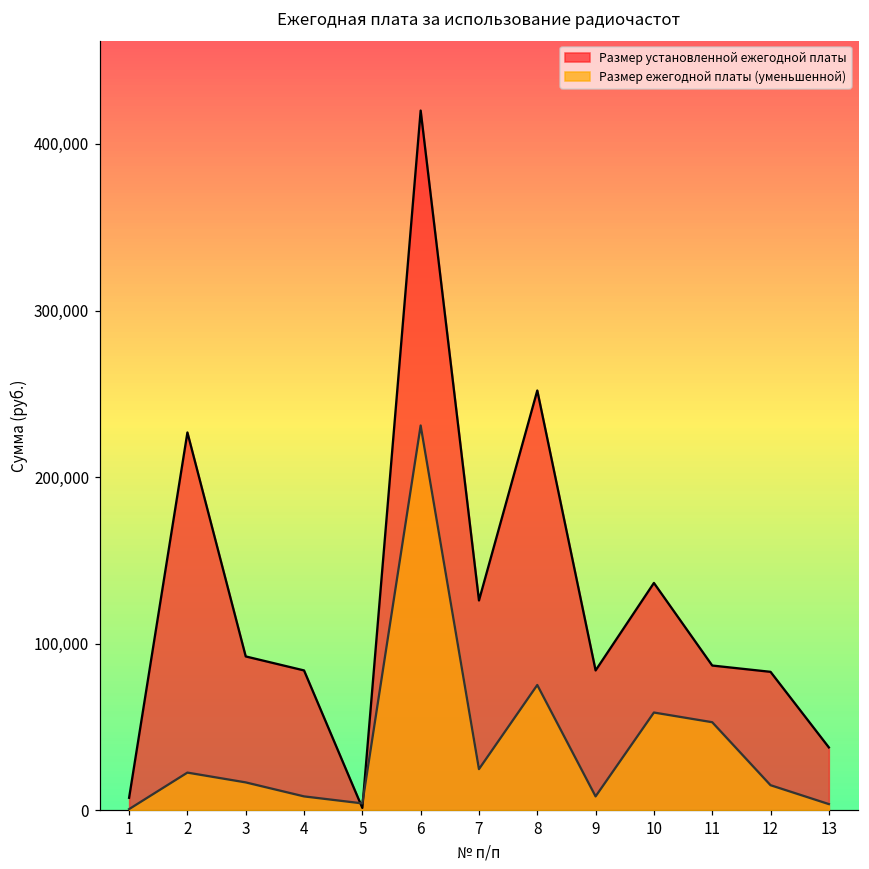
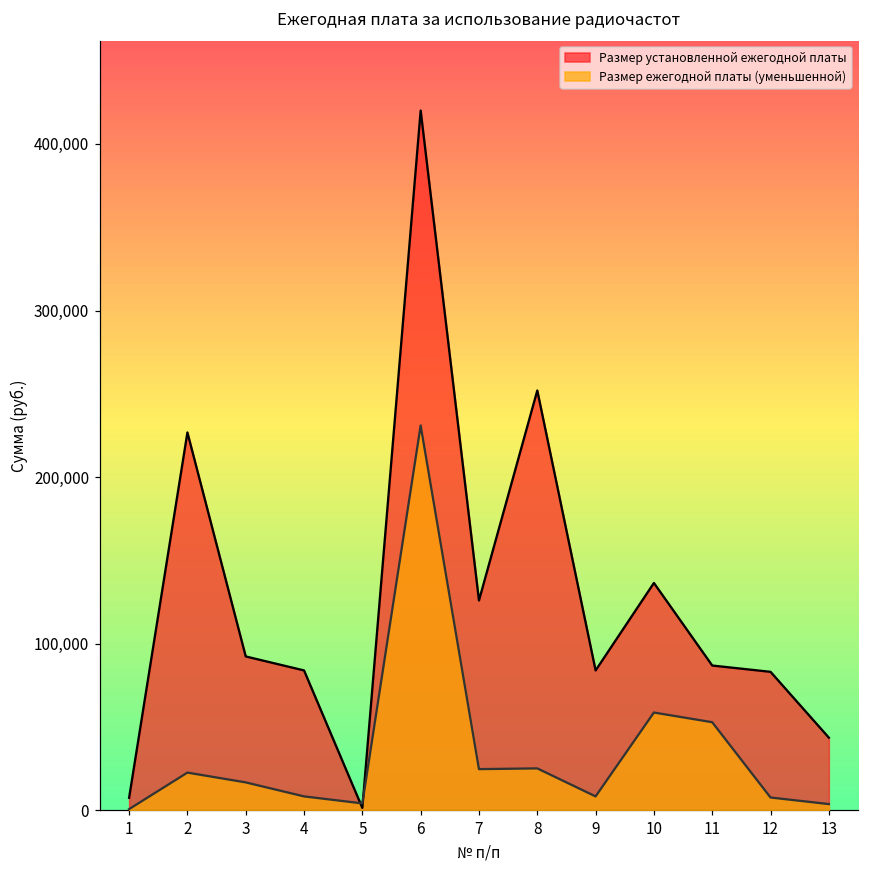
Размер ежегодной платы (уменьшенной), 8: 75,000 -> 25,000
Размер ежегодной платы (уменьшенной), 12: 15,000 -> 8,000
Размер установленной ежегодной платы, 13: 38,000 -> 44,000
